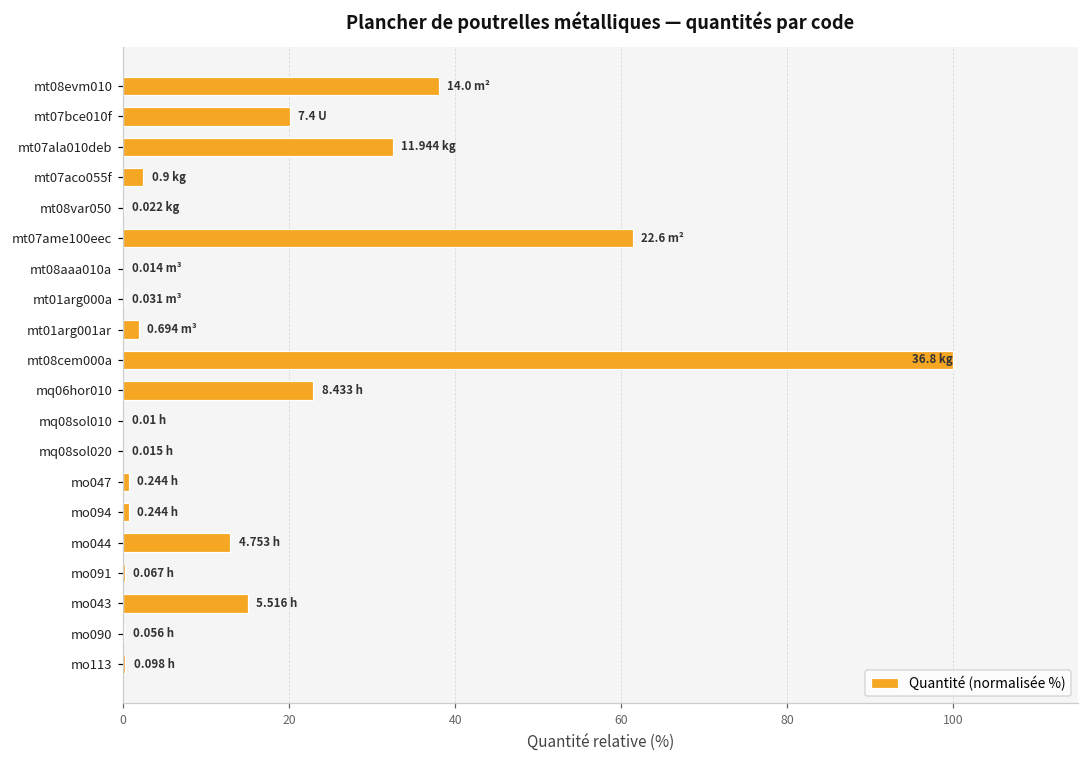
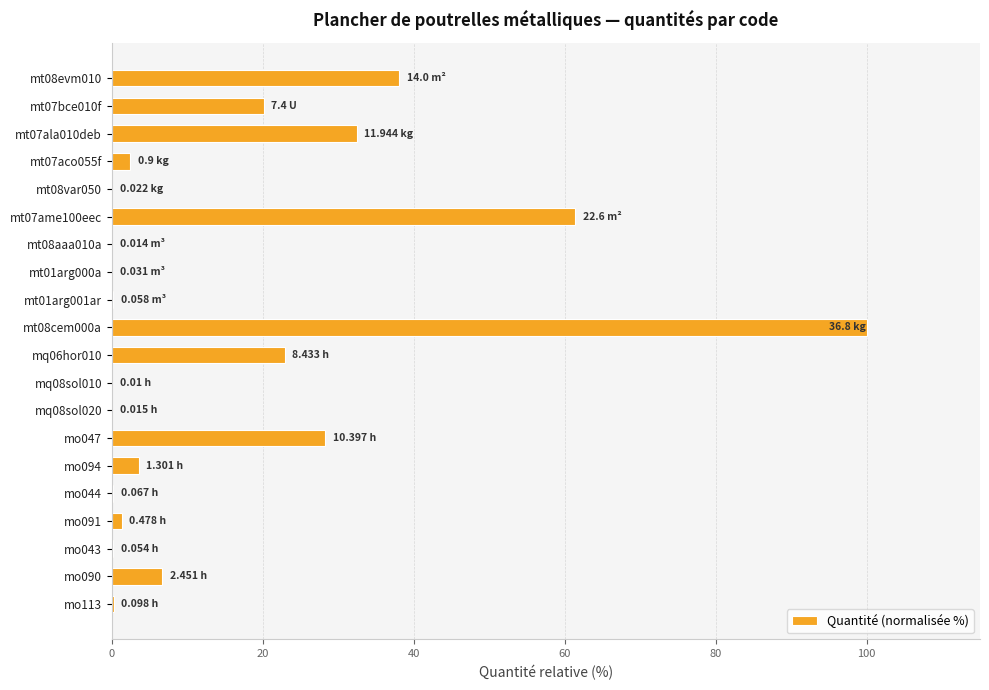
mt01arg001ar: 0.694 -> 0.058
mo047: 0.244 -> 10.397
mo094: 0.244 -> 1.301
mo044: 4.753 -> 0.067
mo091: 0.067 -> 0.478
mo043: 5.516 -> 0.054
mo090: 0.056 -> 2.451
